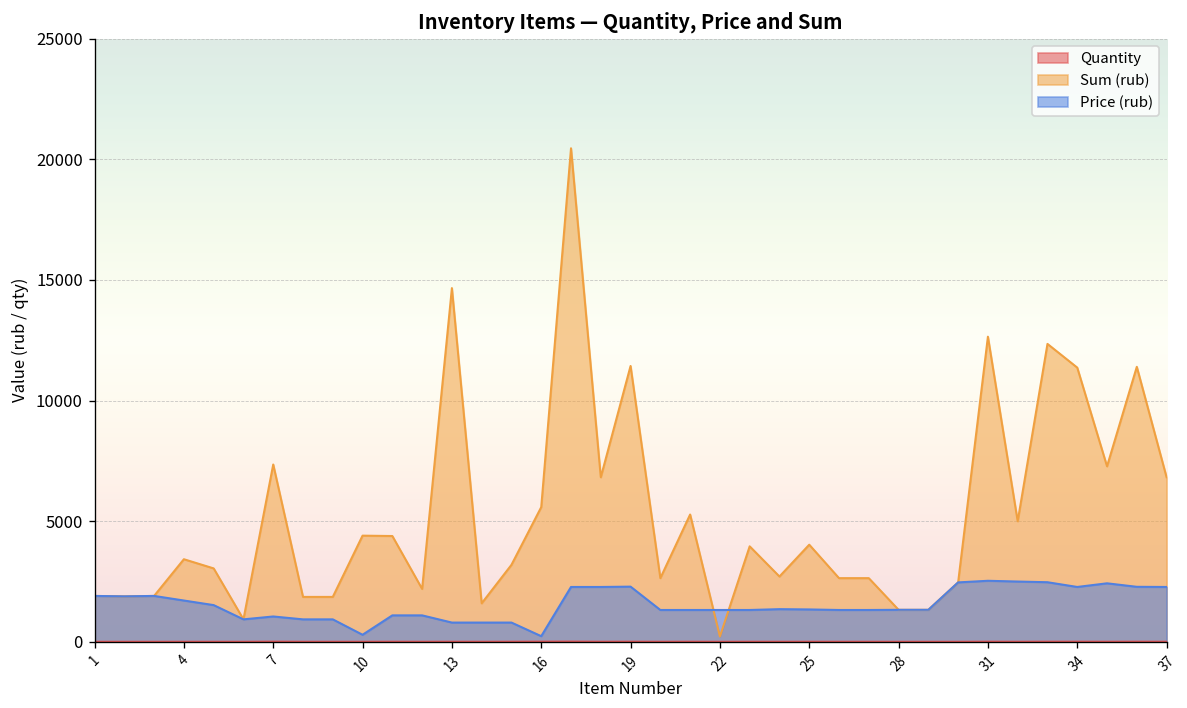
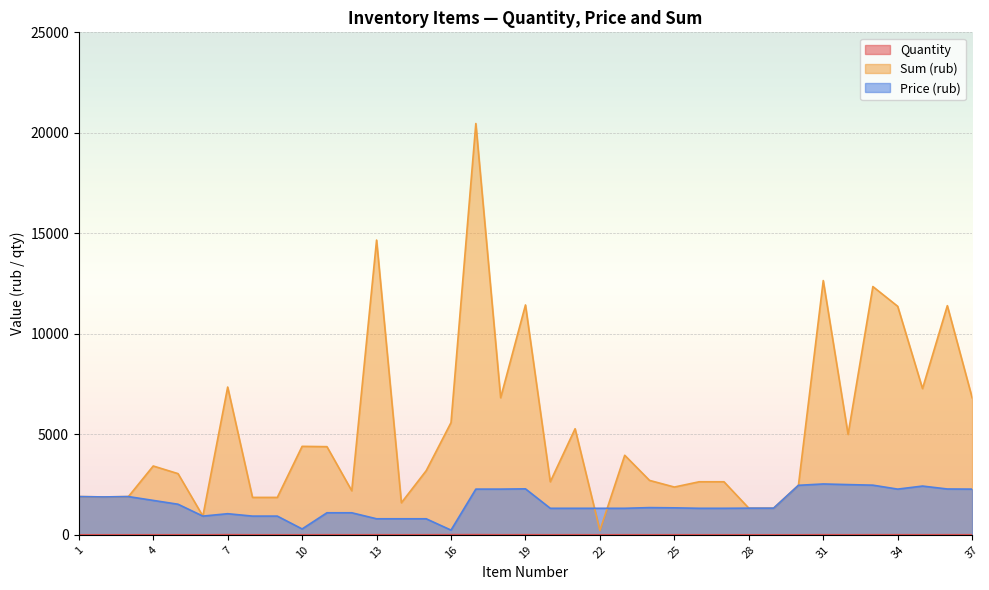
Sum (rub), 25: 4000 -> 2400
